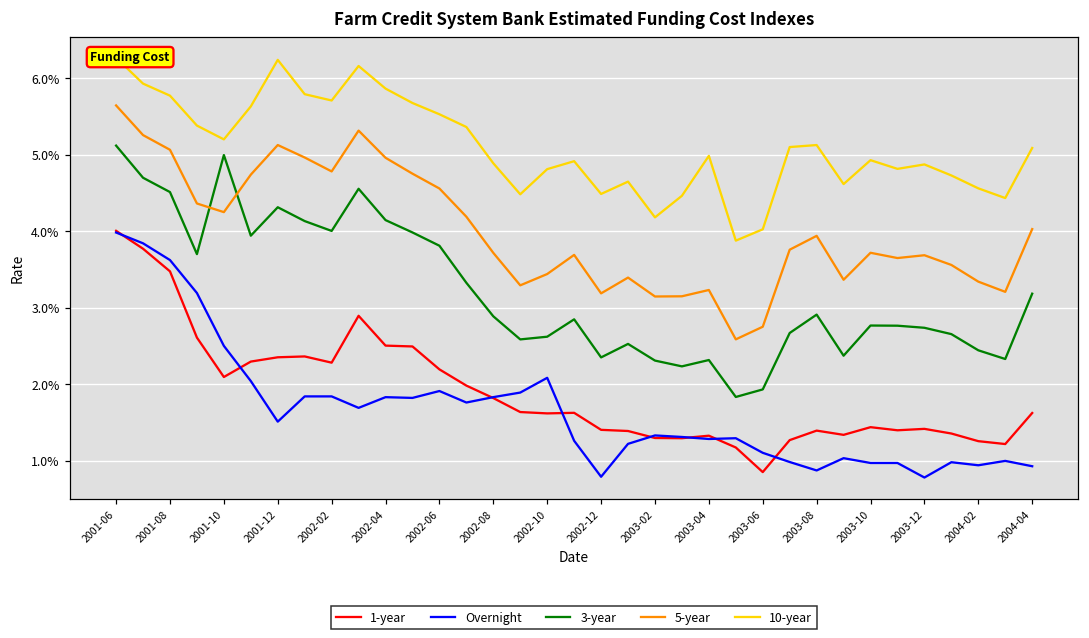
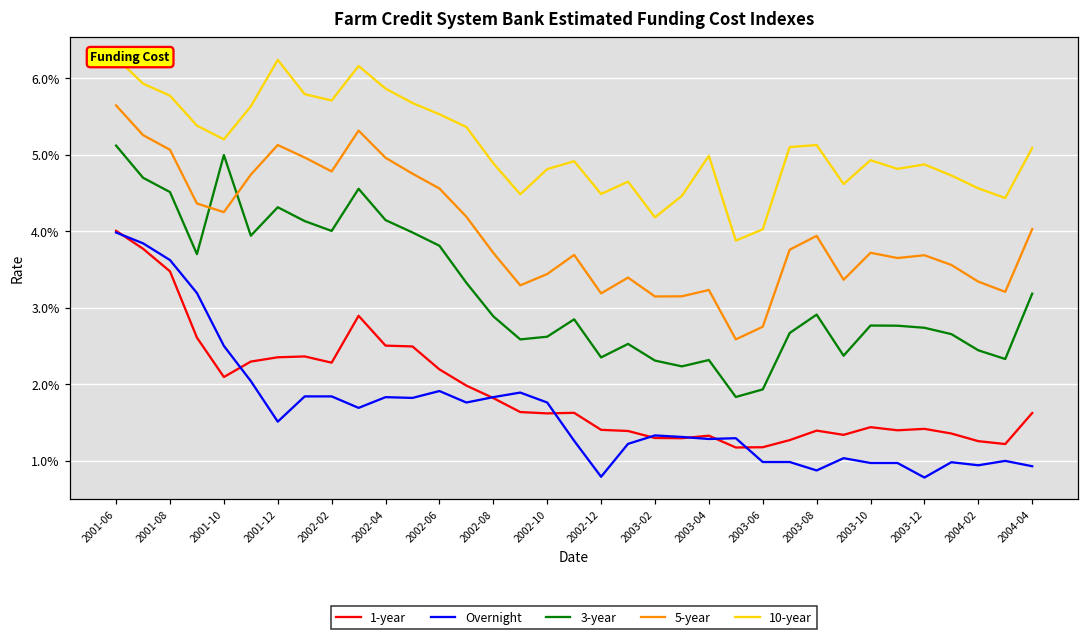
Overnight, 2002-10: 2.1% -> 1.8%
1-year, 2003-06: 0.9% -> 1.2%
Overnight, 2003-06: 1.1% -> 1.0%
